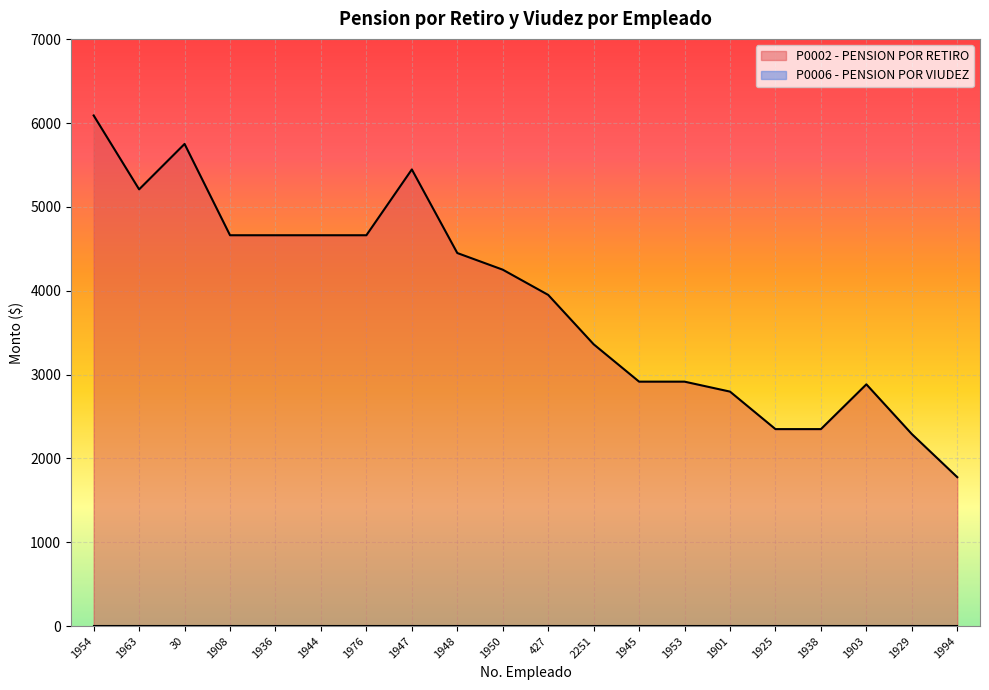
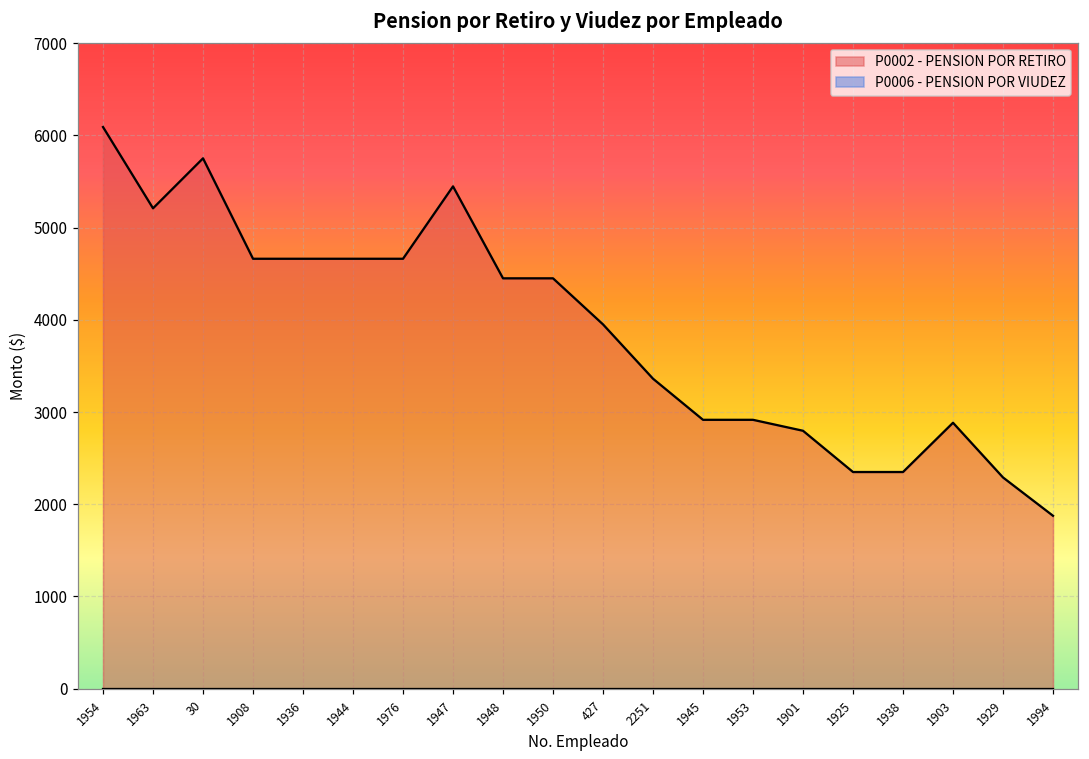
P0002 - PENSION POR RETIRO, 1950: 4300 -> 4400
P0002 - PENSION POR RETIRO, 1994: 1800 -> 1900
